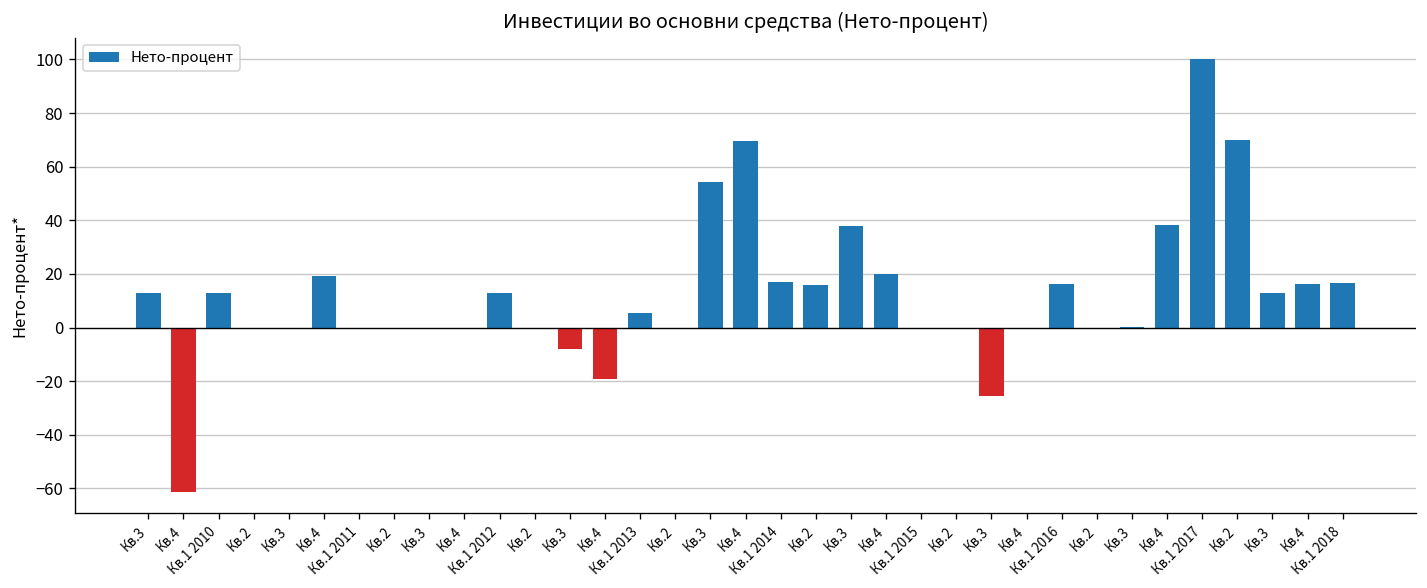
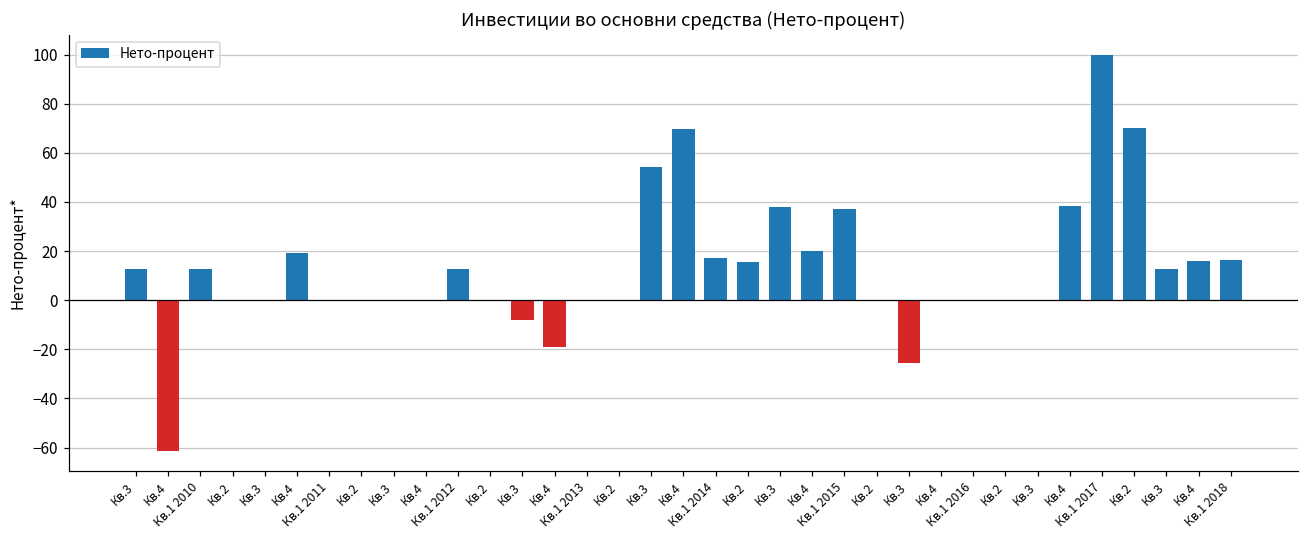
Кв.1 2013: 6 -> 0
Кв.1 2015: 0 -> 37
Кв.1 2016: 16 -> 0
